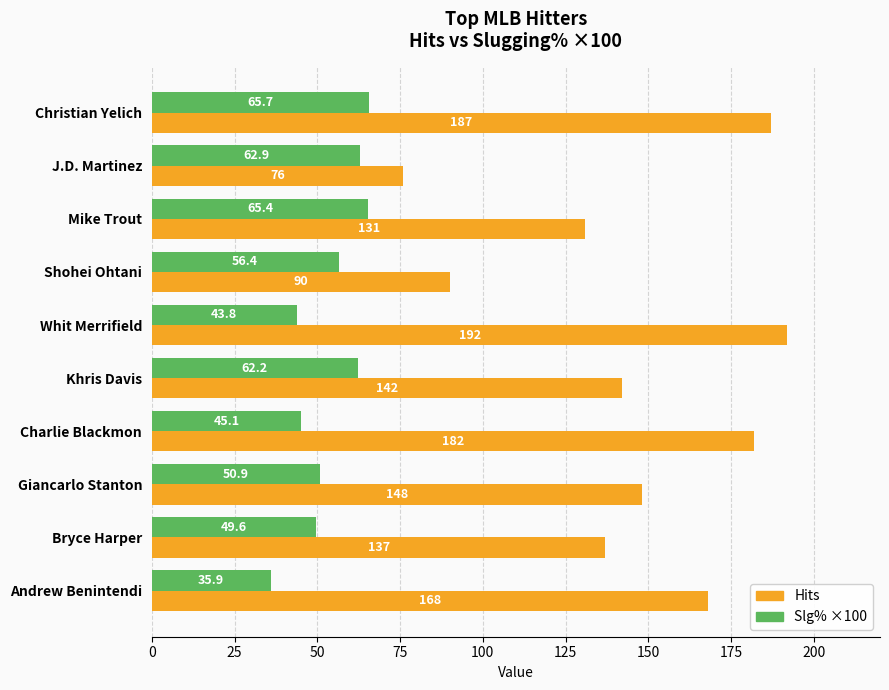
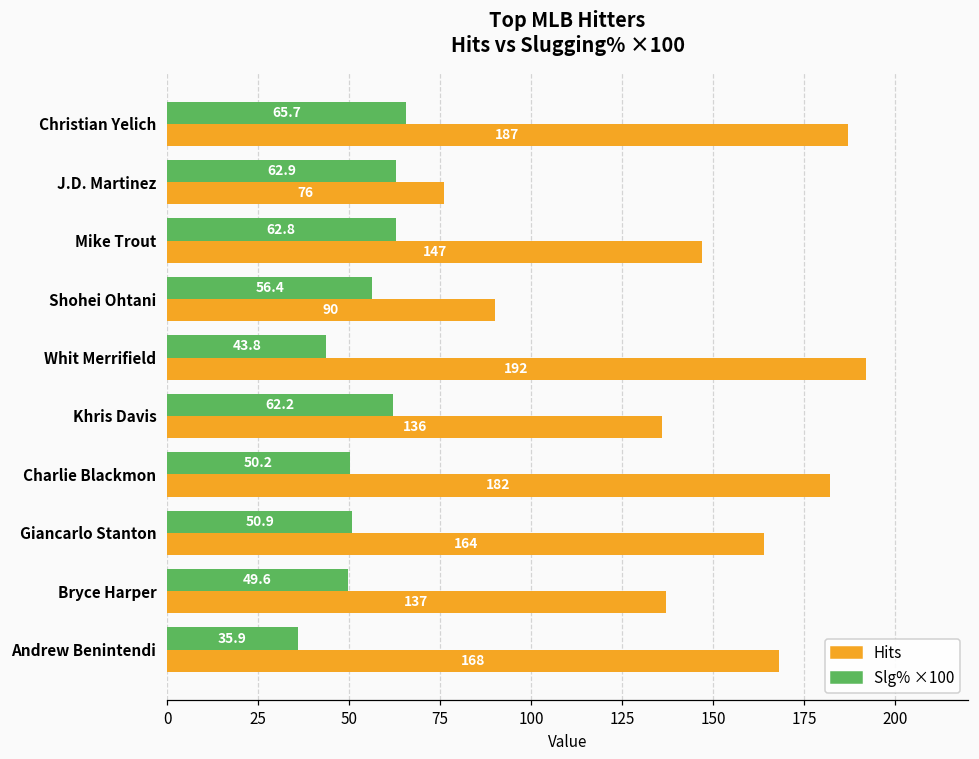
Slg% ×100, Mike Trout: 65.4 -> 62.8
Hits, Mike Trout: 131 -> 147
Hits, Khris Davis: 142 -> 136
Slg% ×100, Charlie Blackmon: 45.1 -> 50.2
Hits, Giancarlo Stanton: 148 -> 164
